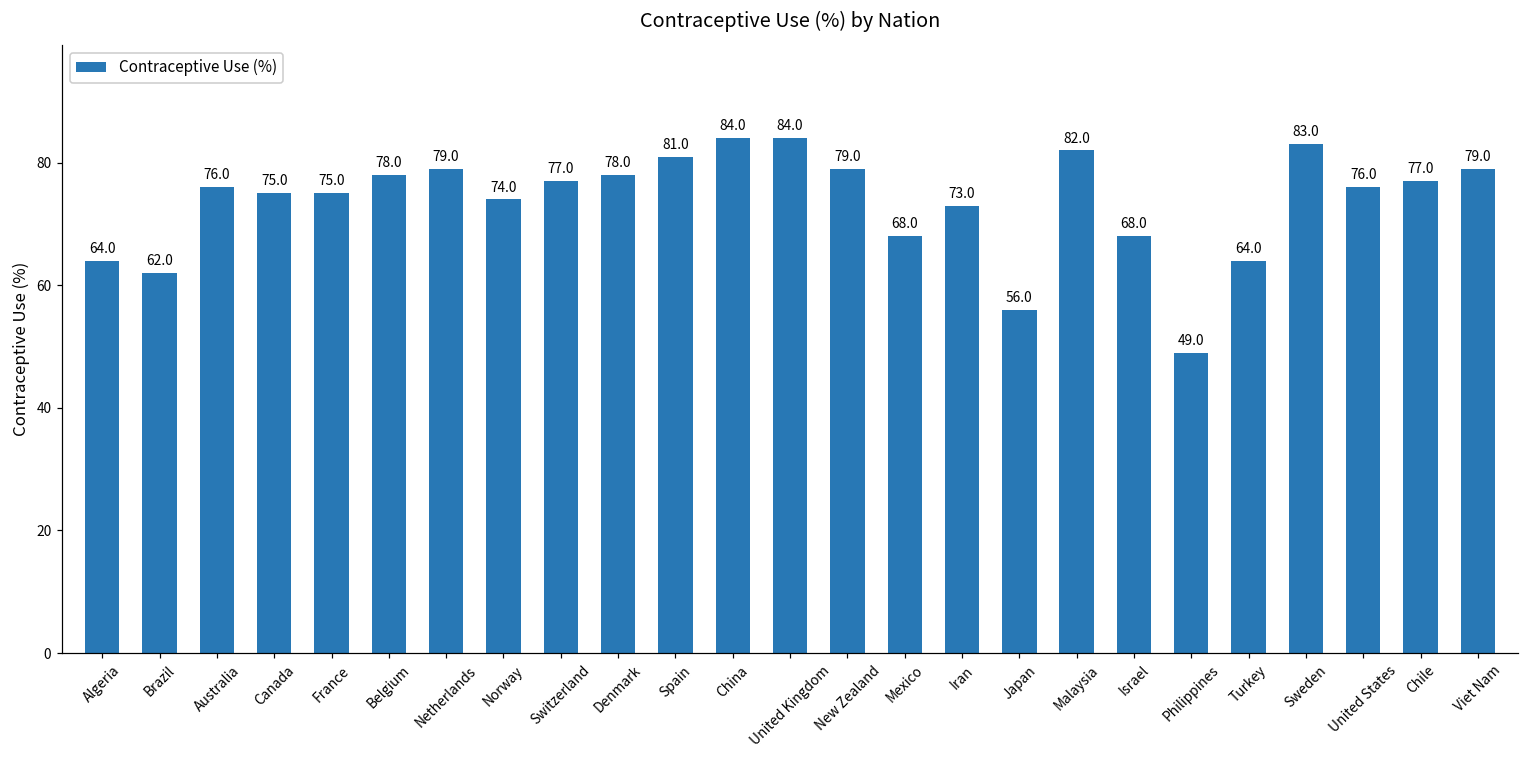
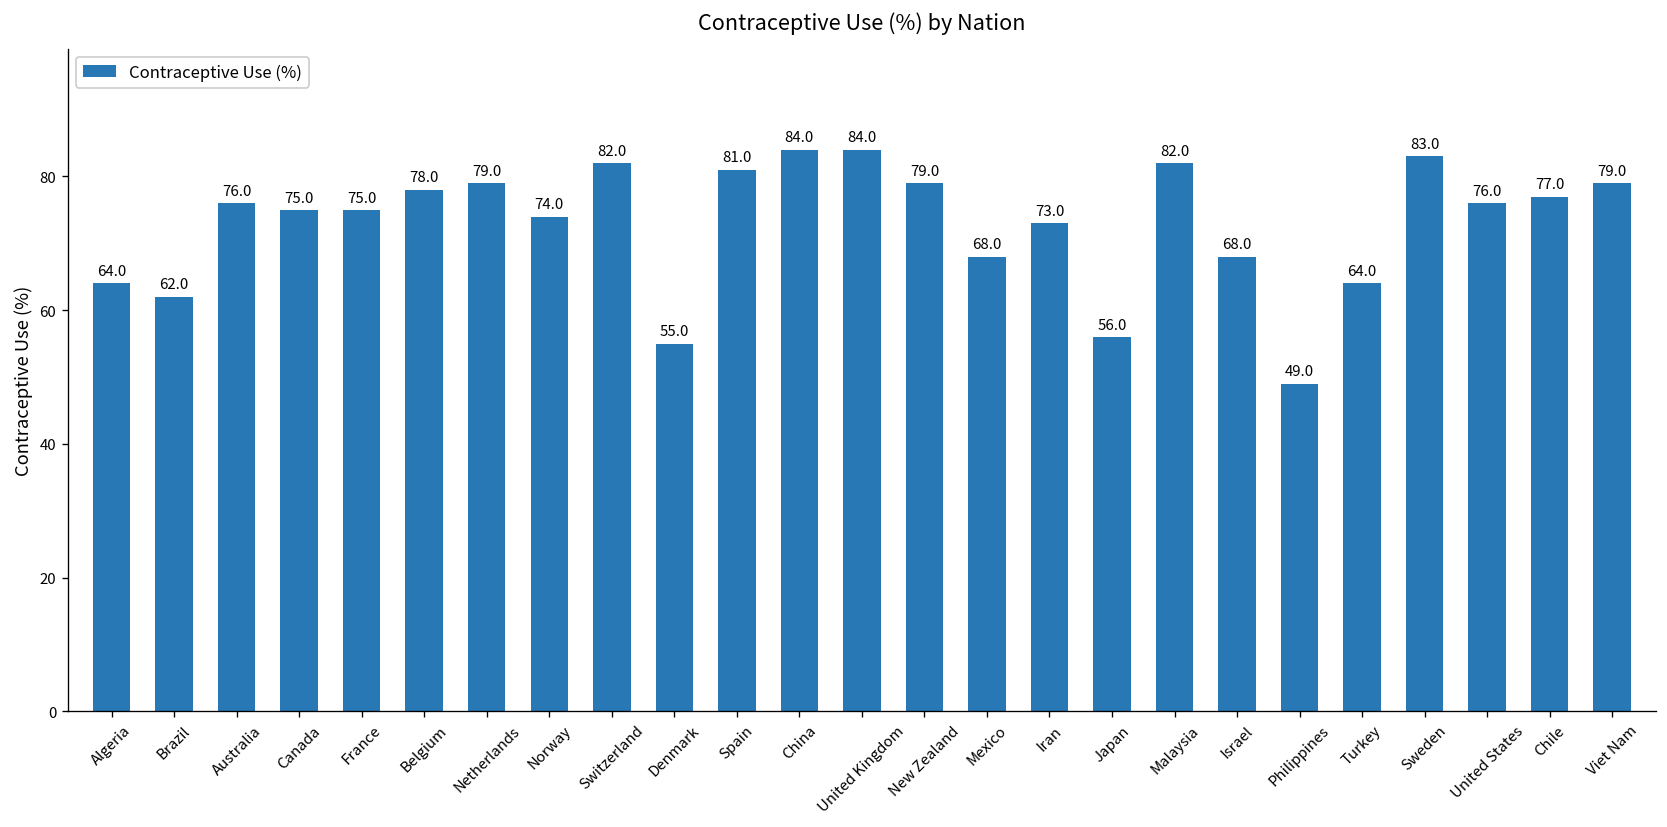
Switzerland: 77.0 -> 82.0
Denmark: 78.0 -> 55.0
